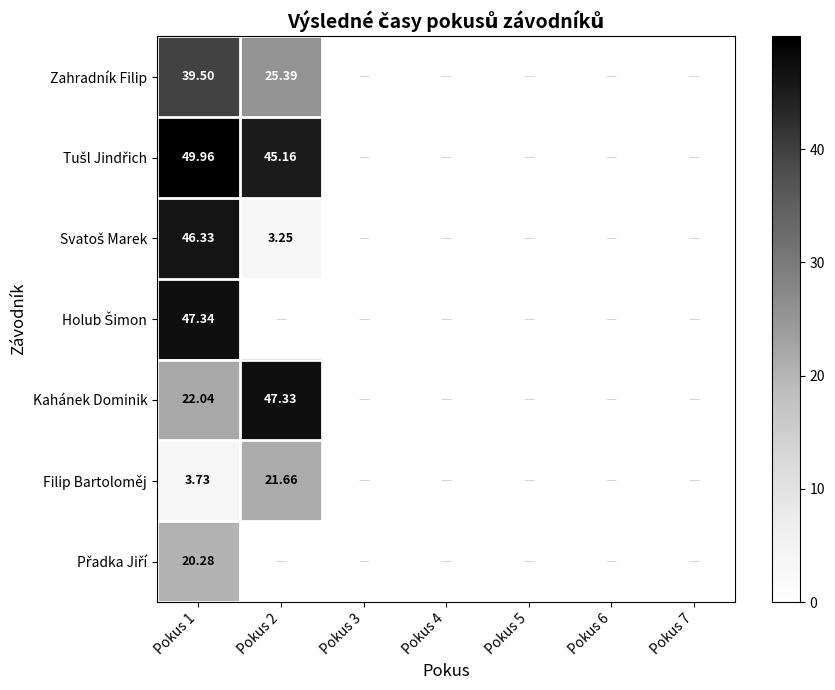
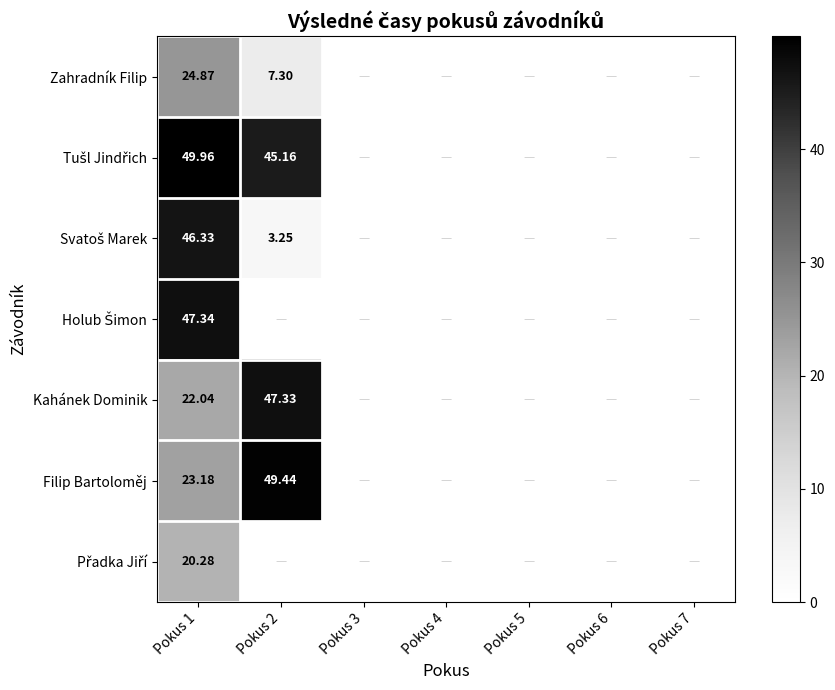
Zahradník Filip, Pokus 1: 39.50 -> 24.87
Zahradník Filip, Pokus 2: 25.39 -> 7.30
Filip Bartoloměj, Pokus 1: 3.73 -> 23.18
Filip Bartoloměj, Pokus 2: 21.66 -> 49.44
